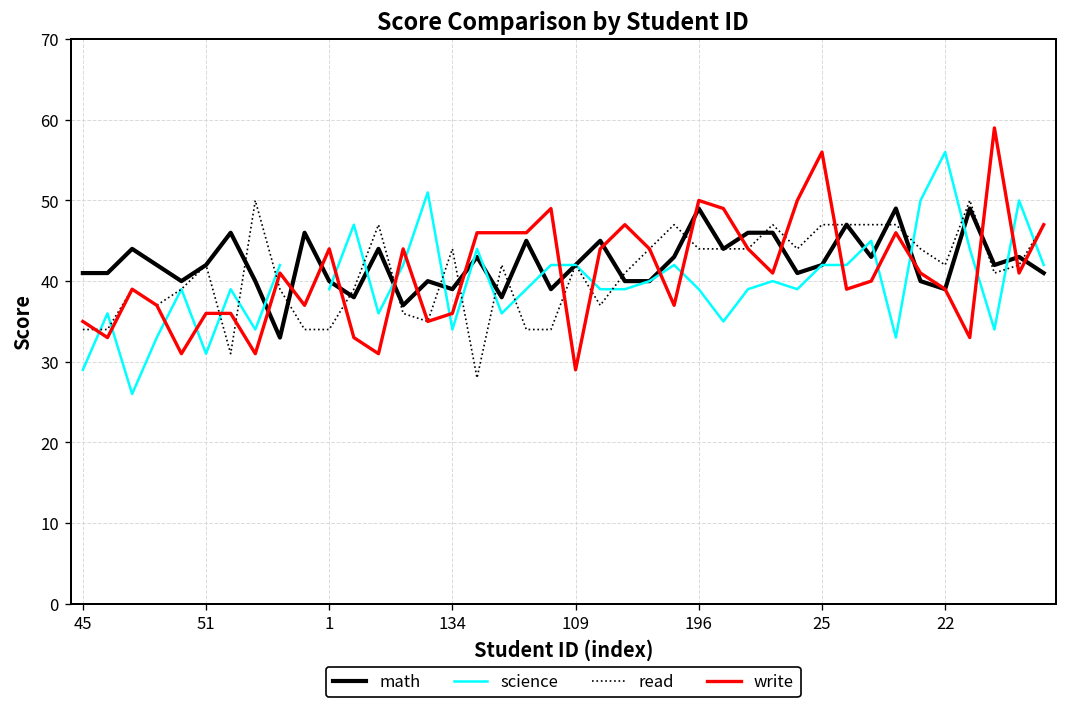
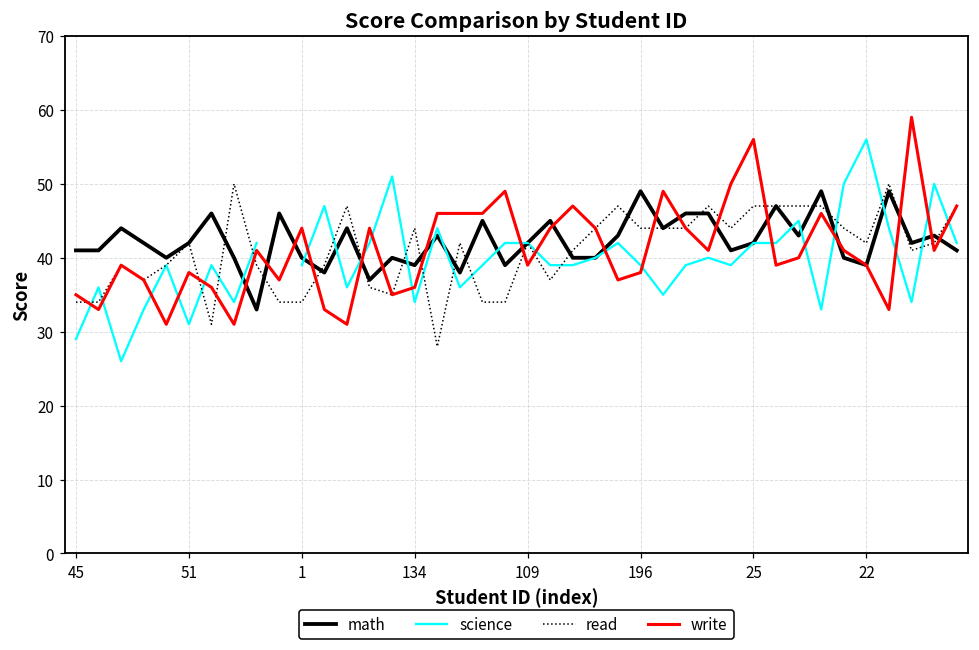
write, 51: 36 -> 38
write, 109: 29 -> 39
write, 196: 50 -> 38
